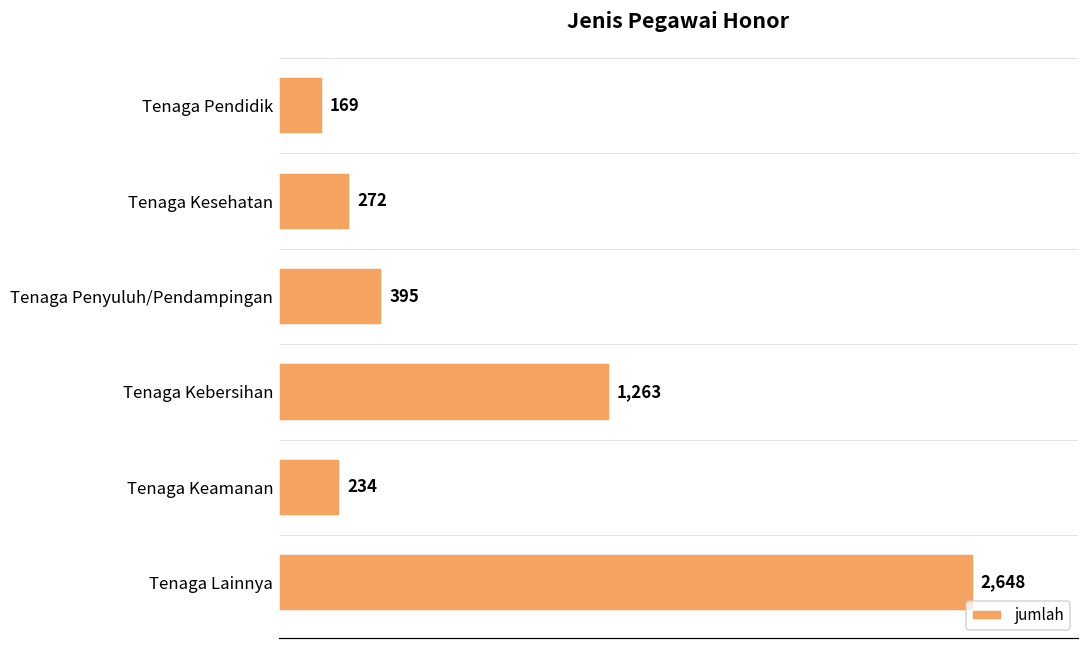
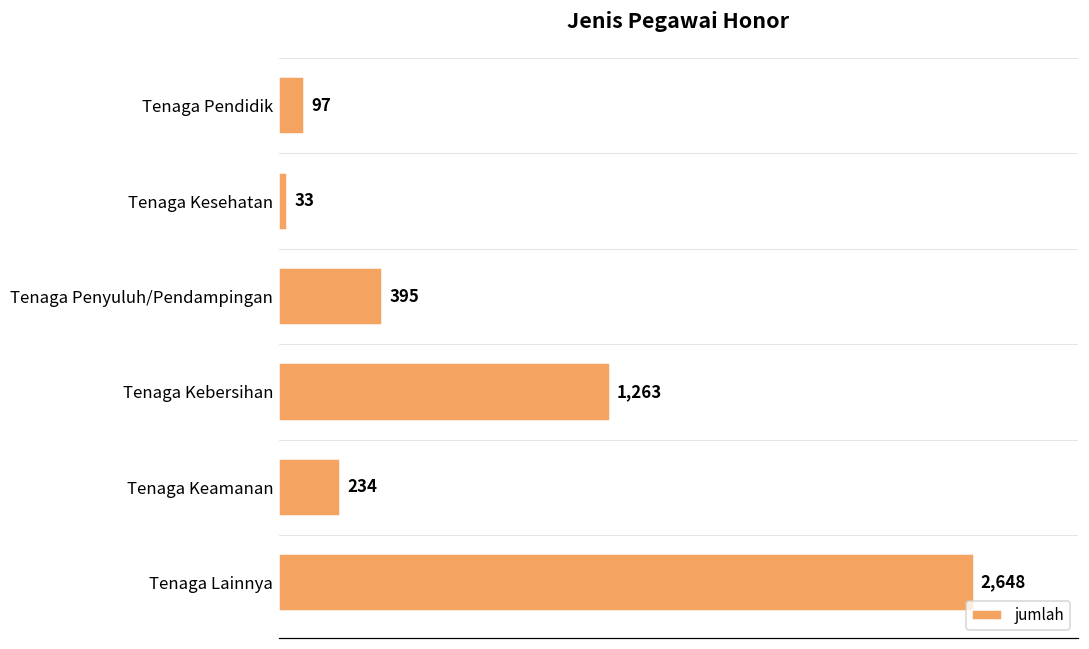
Tenaga Pendidik: 169 -> 97
Tenaga Kesehatan: 272 -> 33
